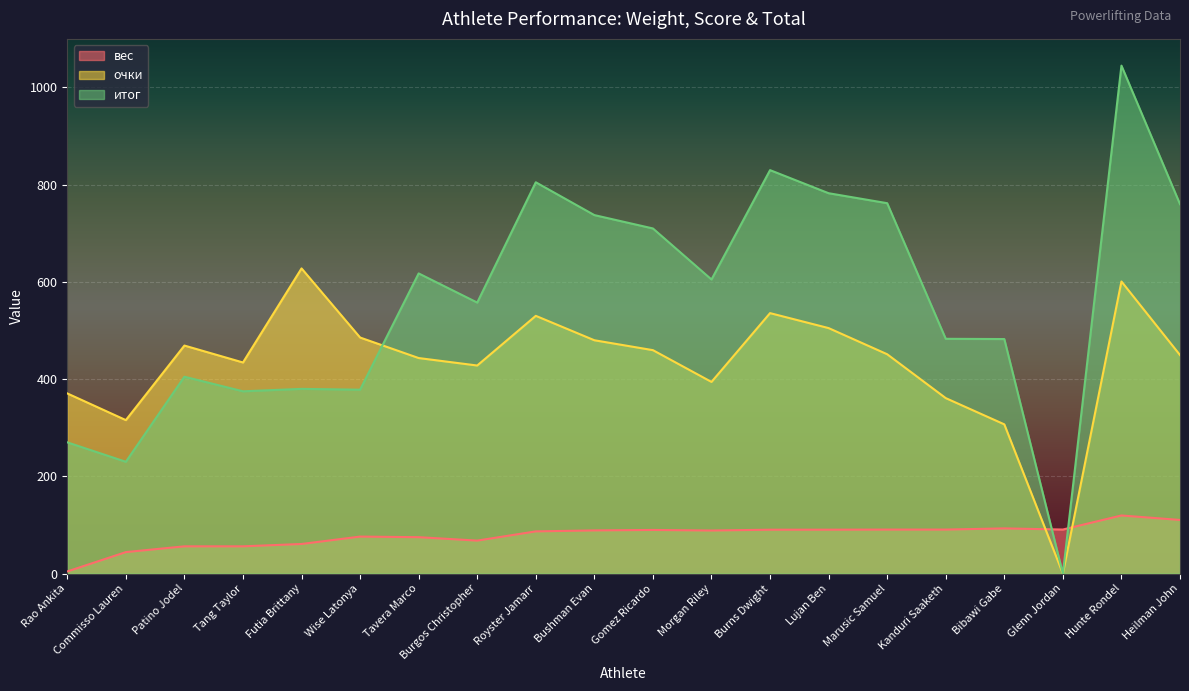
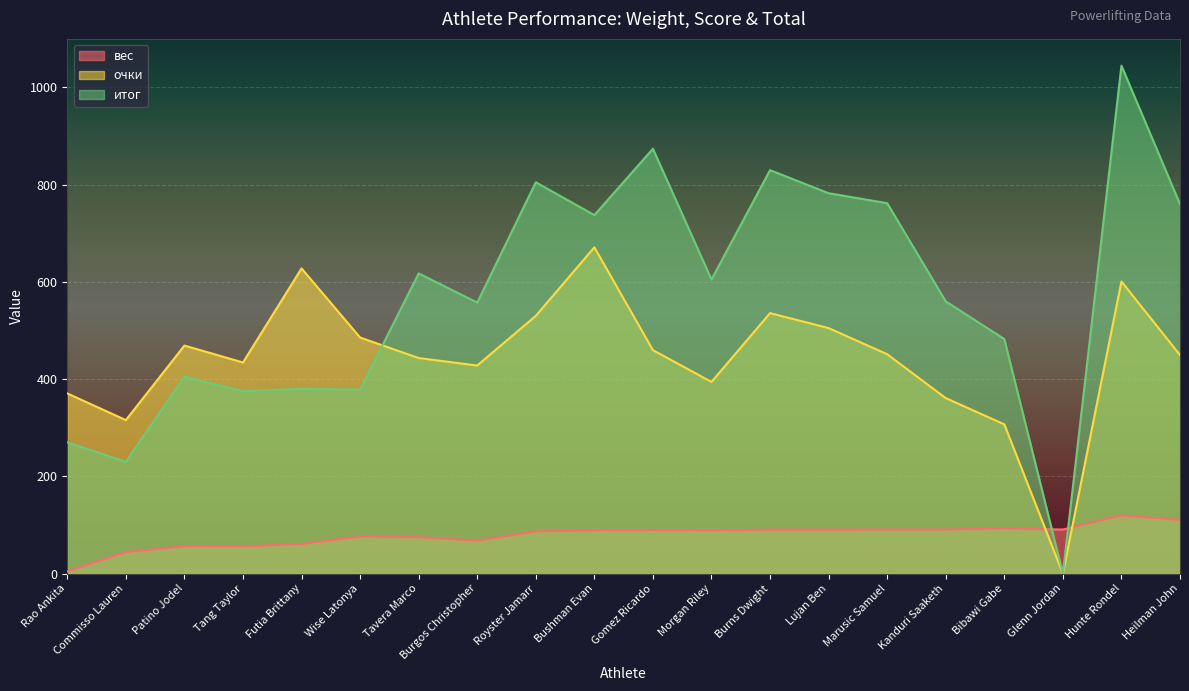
очки, Bushman Evan: 480 -> 670
итог, Gomez Ricardo: 710 -> 870
итог, Kanduri Saaketh: 480 -> 560
